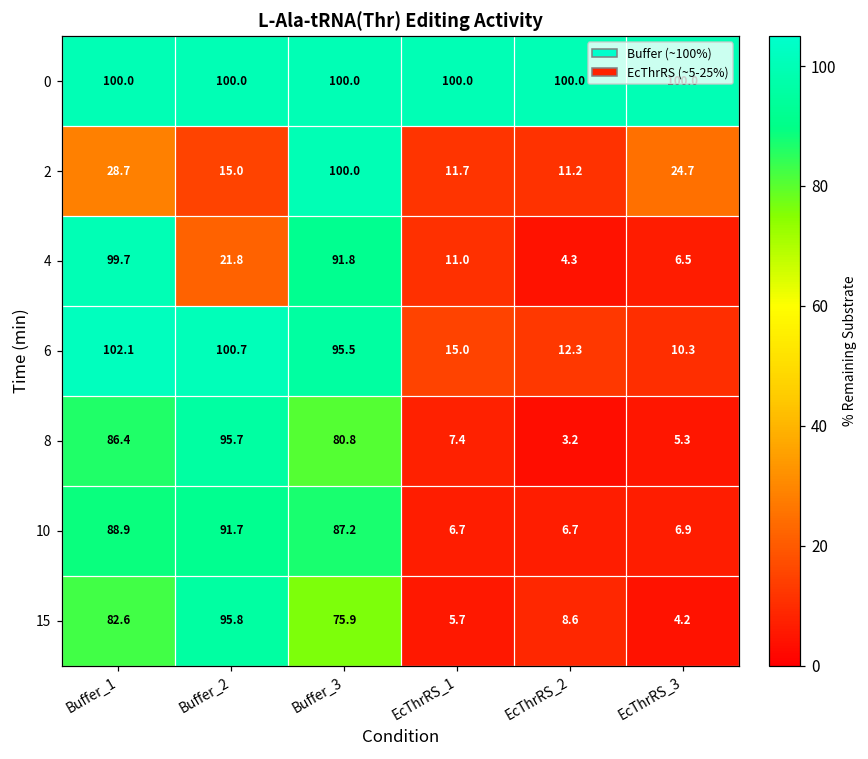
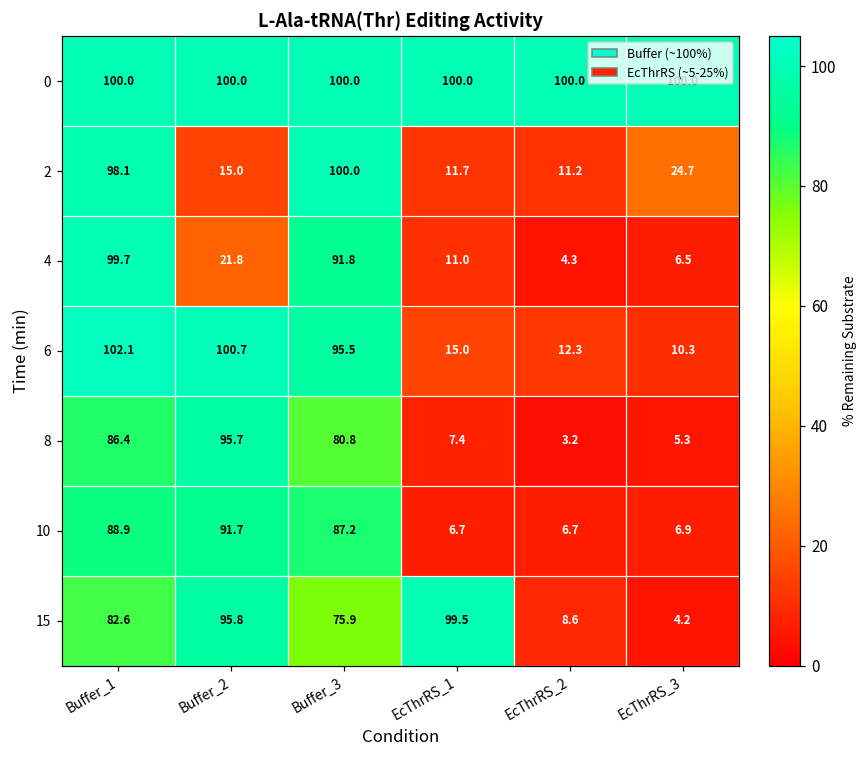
2, Buffer_1: 28.7 -> 98.1
15, EcThrRS_1: 5.7 -> 99.5
